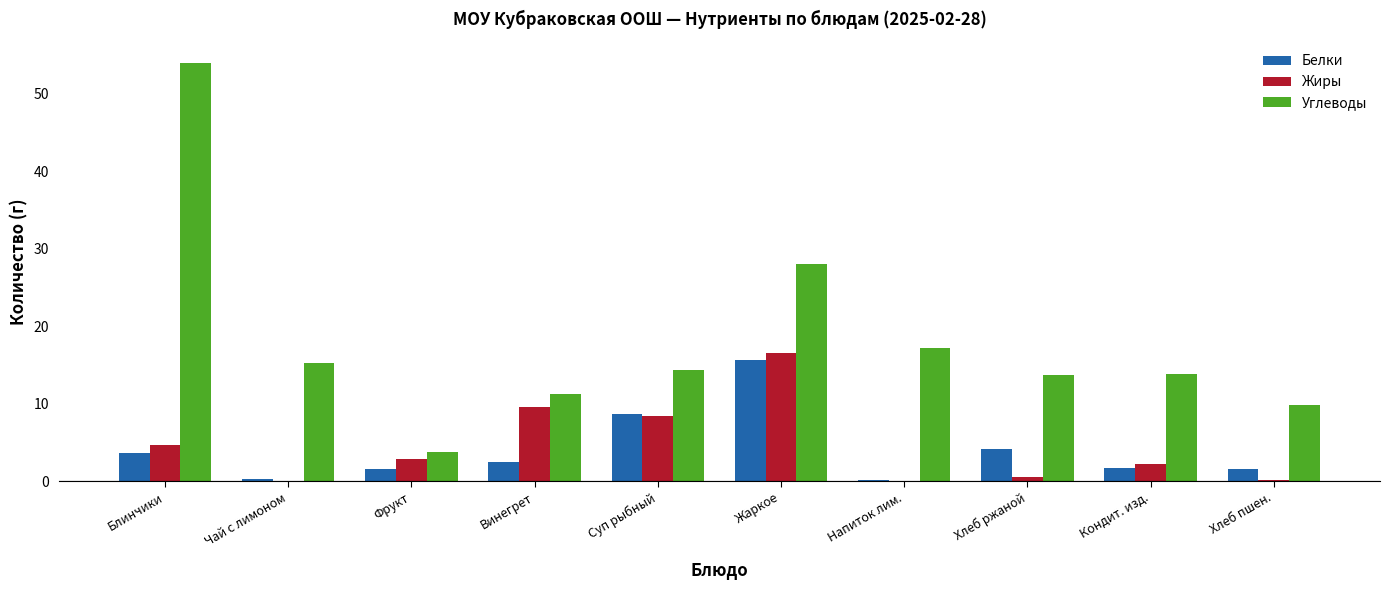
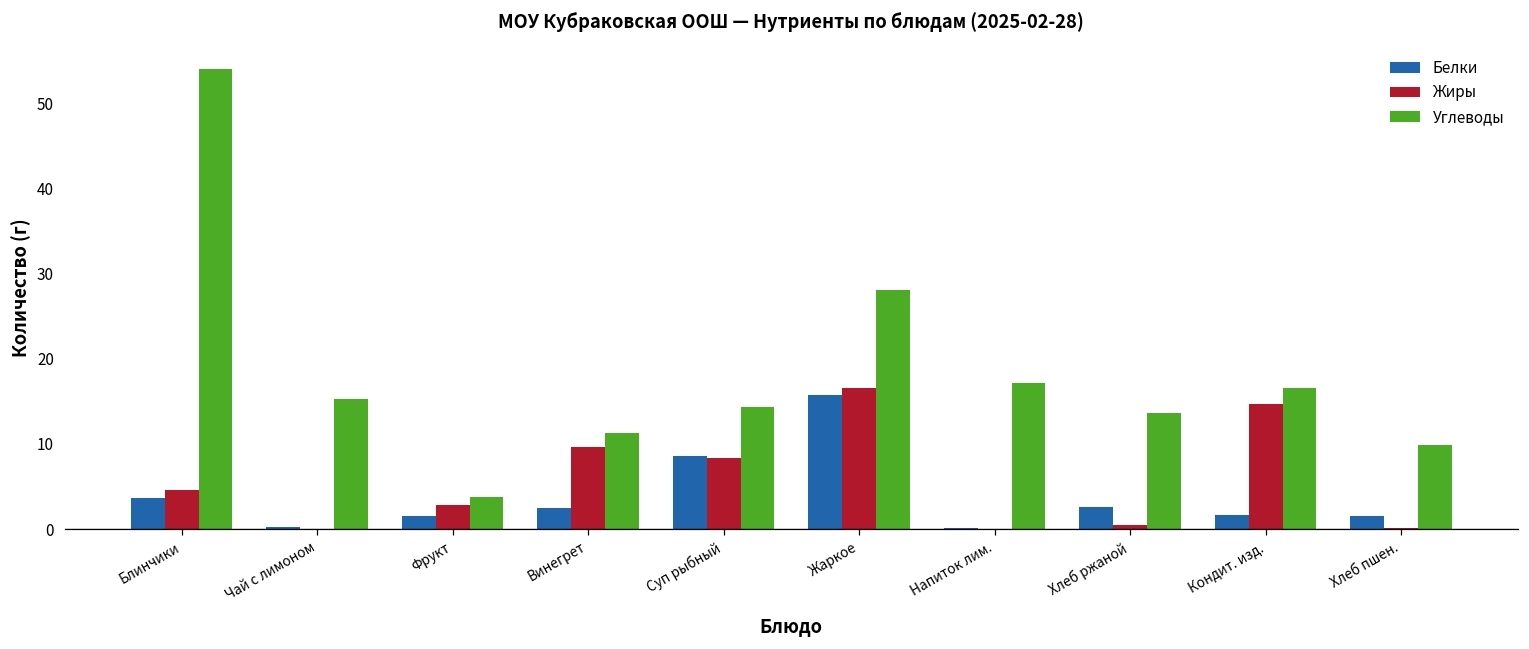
Белки, Хлеб ржаной: 4 -> 3
Жиры, Кондит. изд.: 2 -> 15
Углеводы, Кондит. изд.: 14 -> 17
